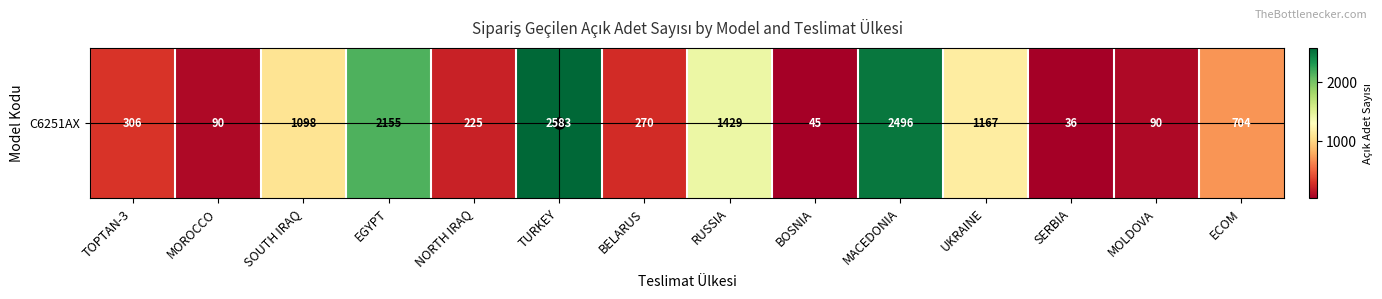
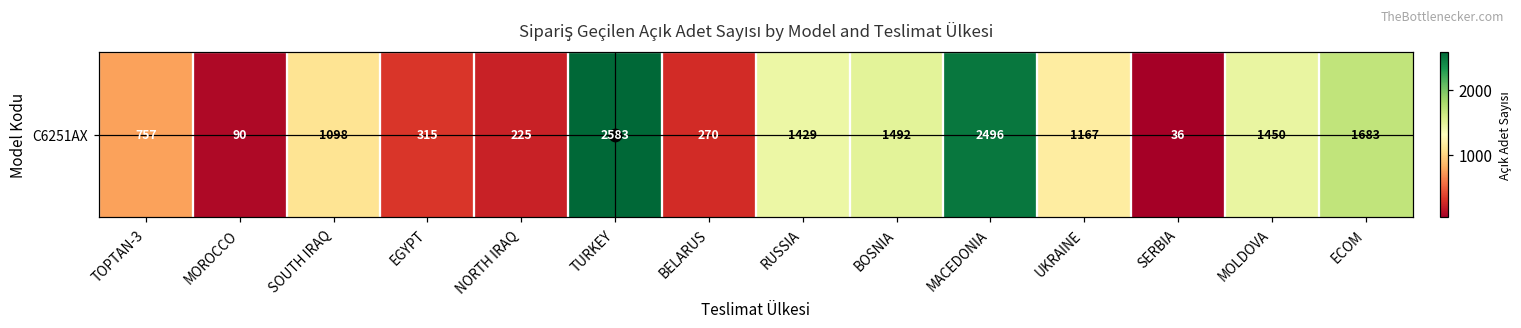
C6251AX, TOPTAN-3: 306 -> 757
C6251AX, EGYPT: 2155 -> 315
C6251AX, BOSNIA: 45 -> 1492
C6251AX, MOLDOVA: 90 -> 1450
C6251AX, ECOM: 704 -> 1683
